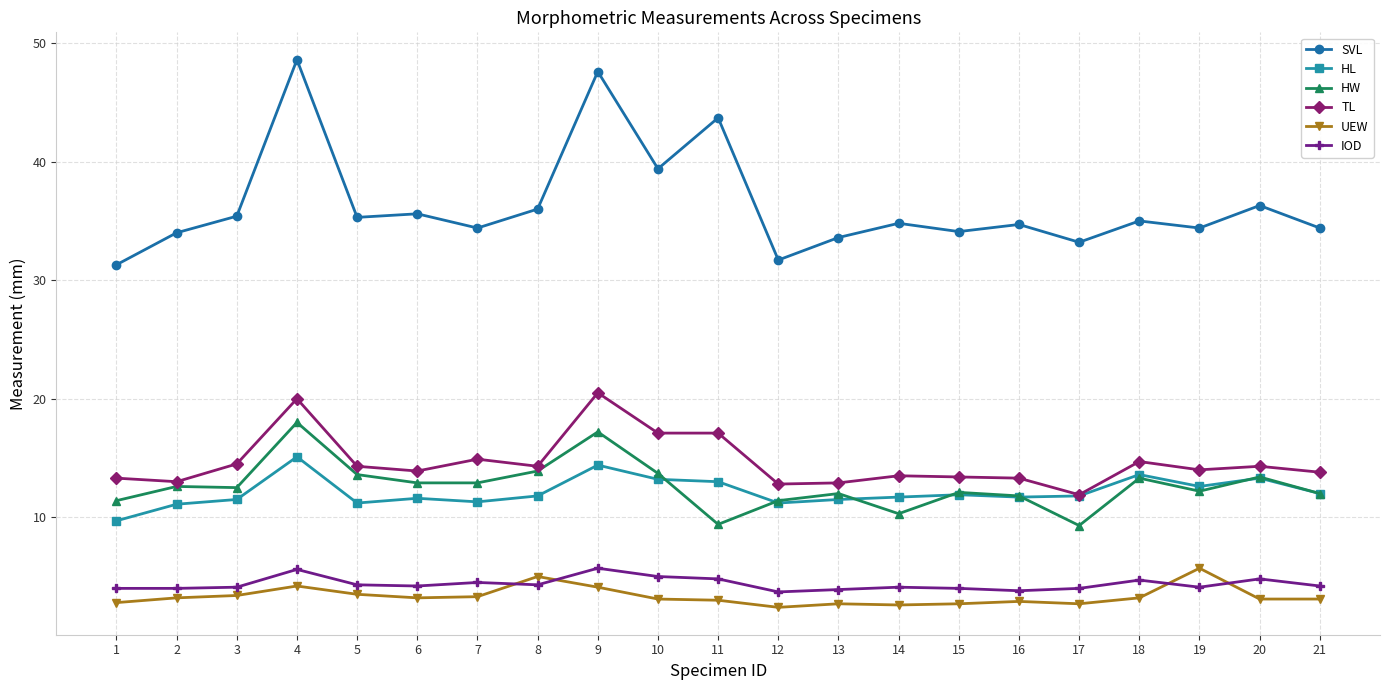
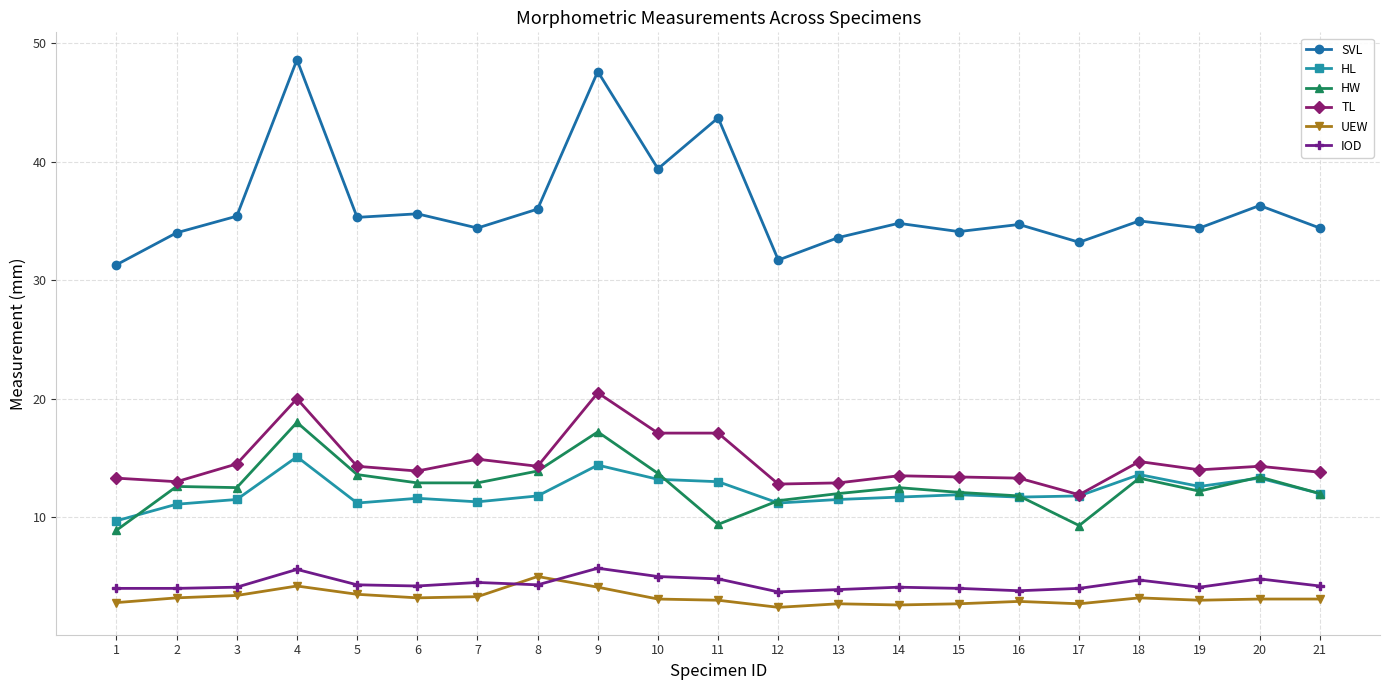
HW, 1: 11.4 -> 8.9
HW, 14: 10.3 -> 12.5
UEW, 19: 5.7 -> 3.0
